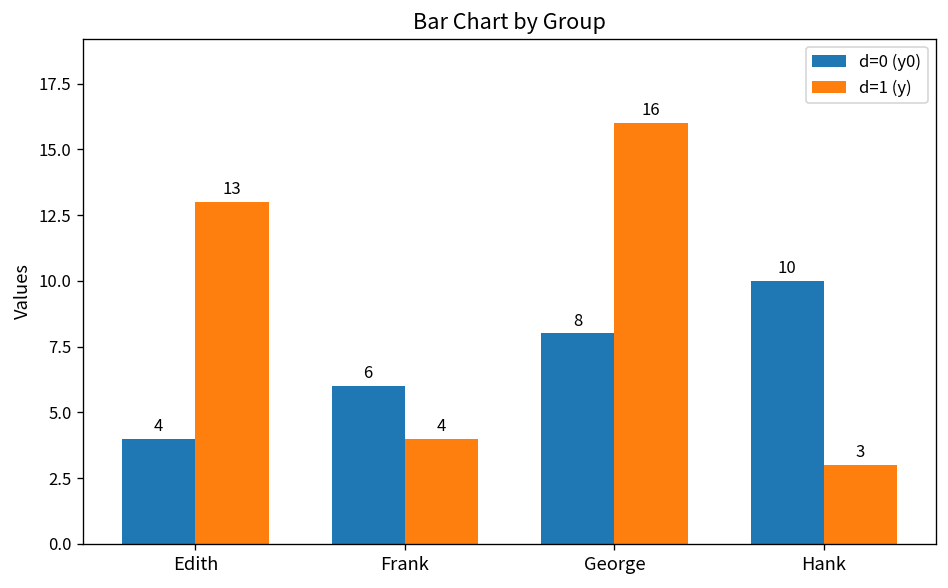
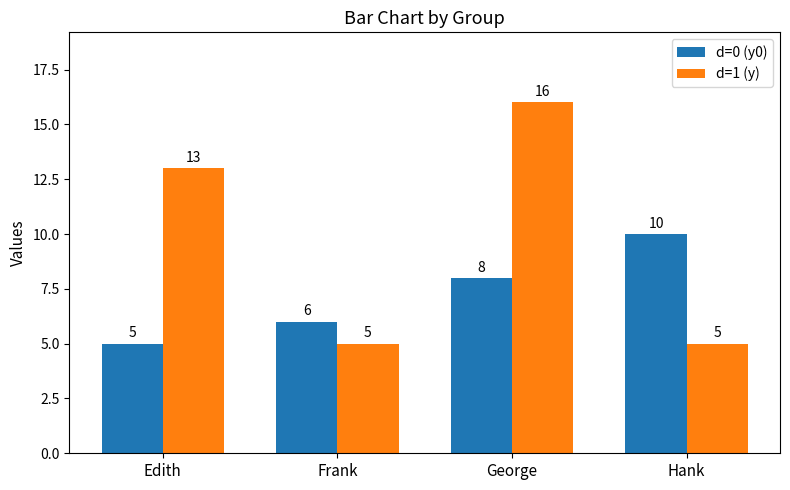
d=0 (y0), Edith: 4 -> 5
d=1 (y), Frank: 4 -> 5
d=1 (y), Hank: 3 -> 5
